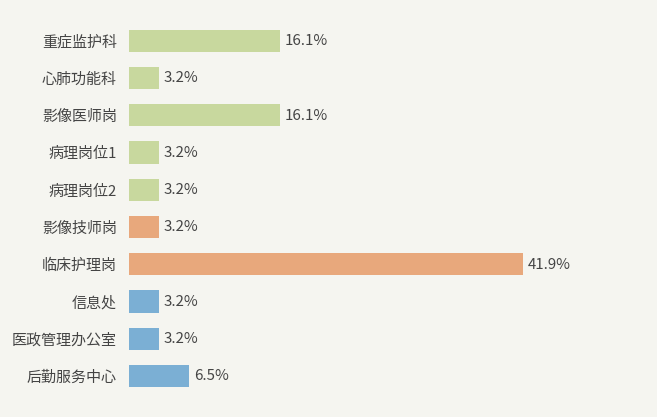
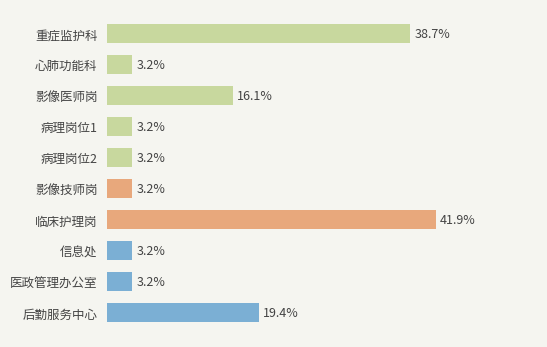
重症监护科: 16.1% -> 38.7%
后勤服务中心: 6.5% -> 19.4%
